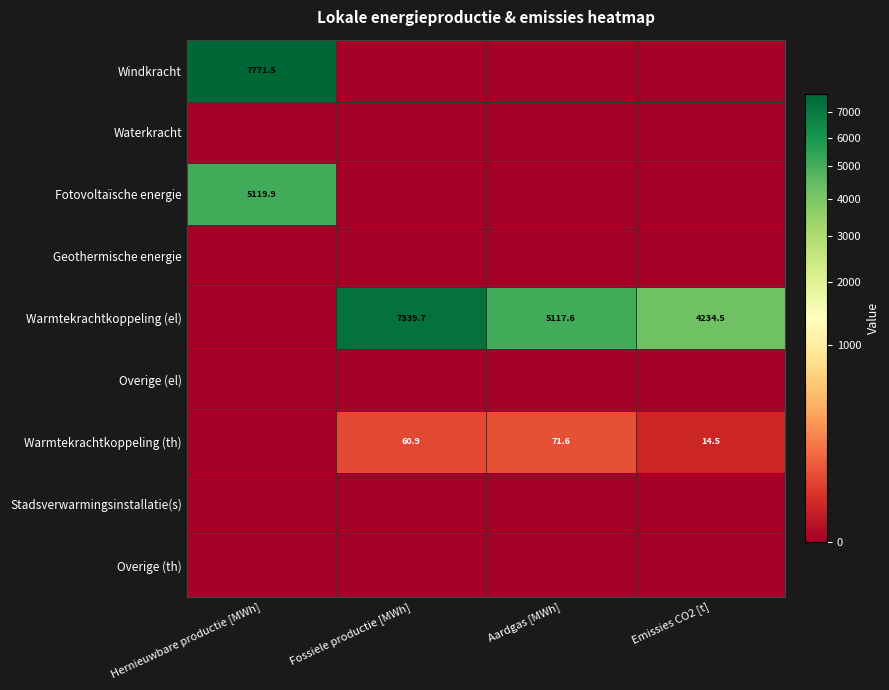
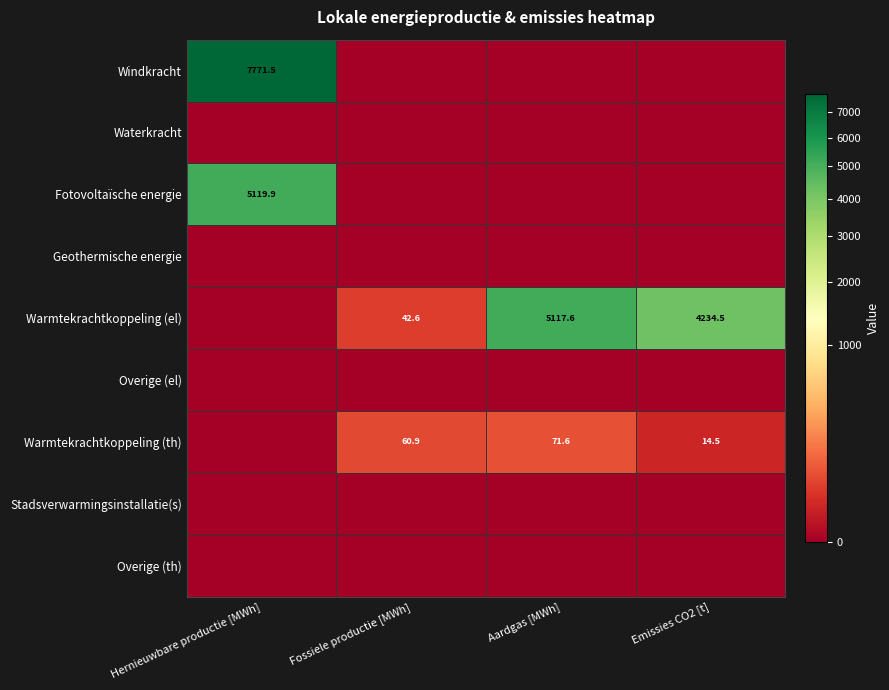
Warmtekrachtkoppeling (el), Fossiele productie [MWh]: 7339.7 -> 42.6
